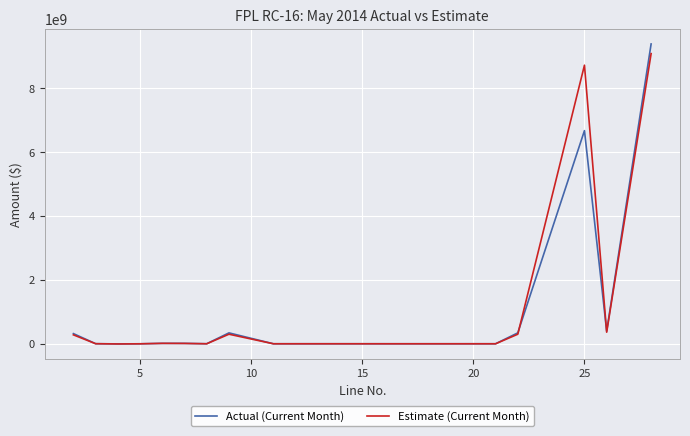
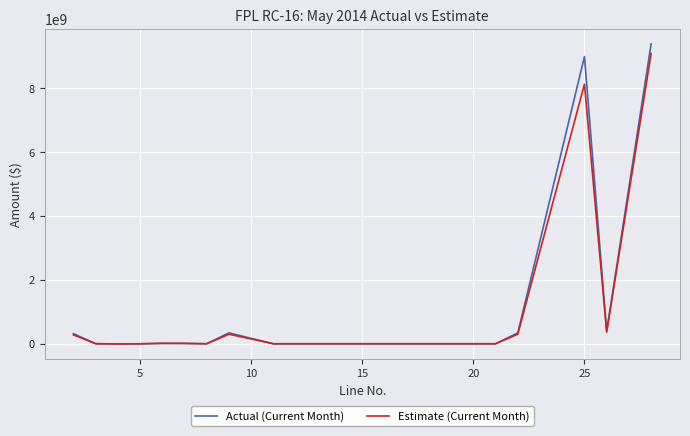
Actual (Current Month), 25: 6700000000 -> 9000000000
Estimate (Current Month), 25: 8700000000 -> 8100000000
